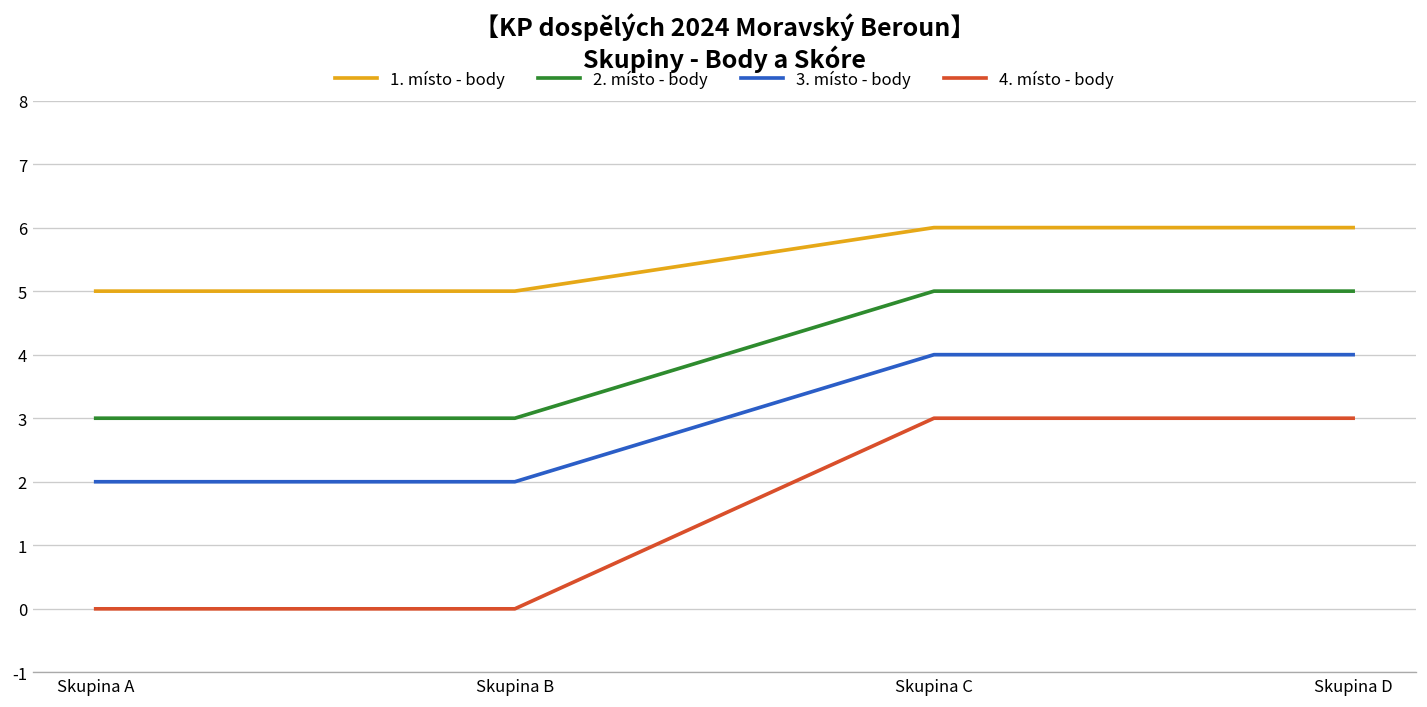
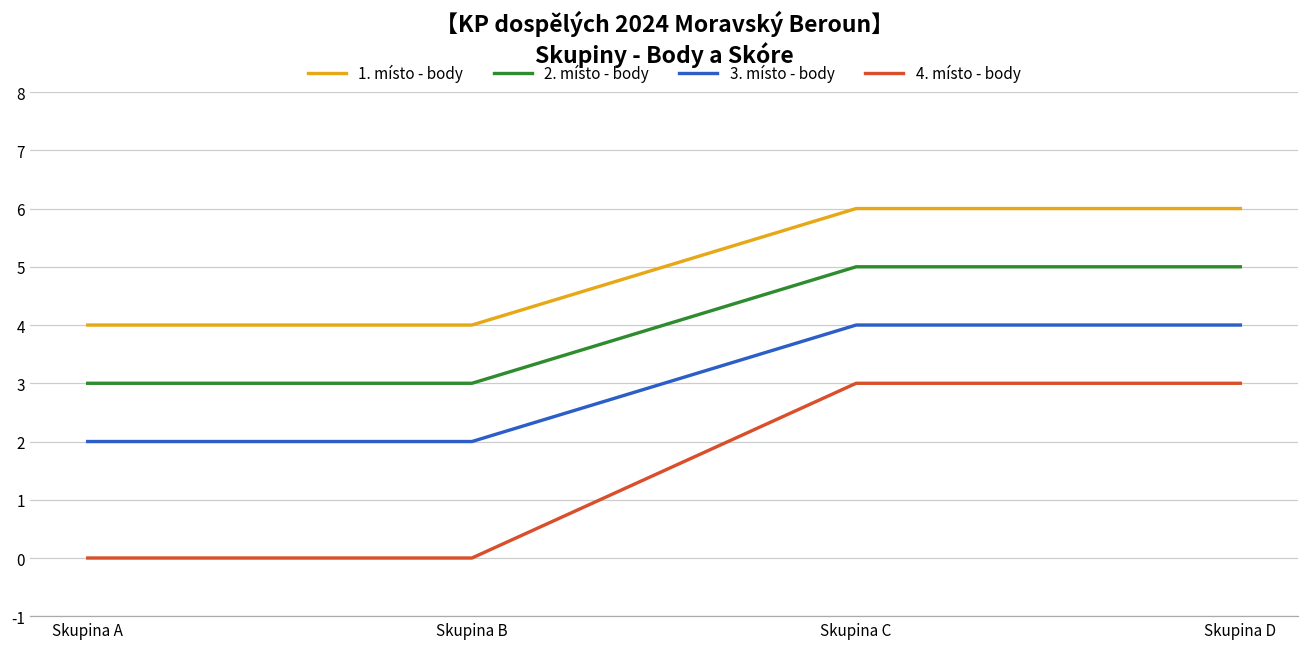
1. místo - body, Skupina A: 5 -> 4
1. místo - body, Skupina B: 5 -> 4
